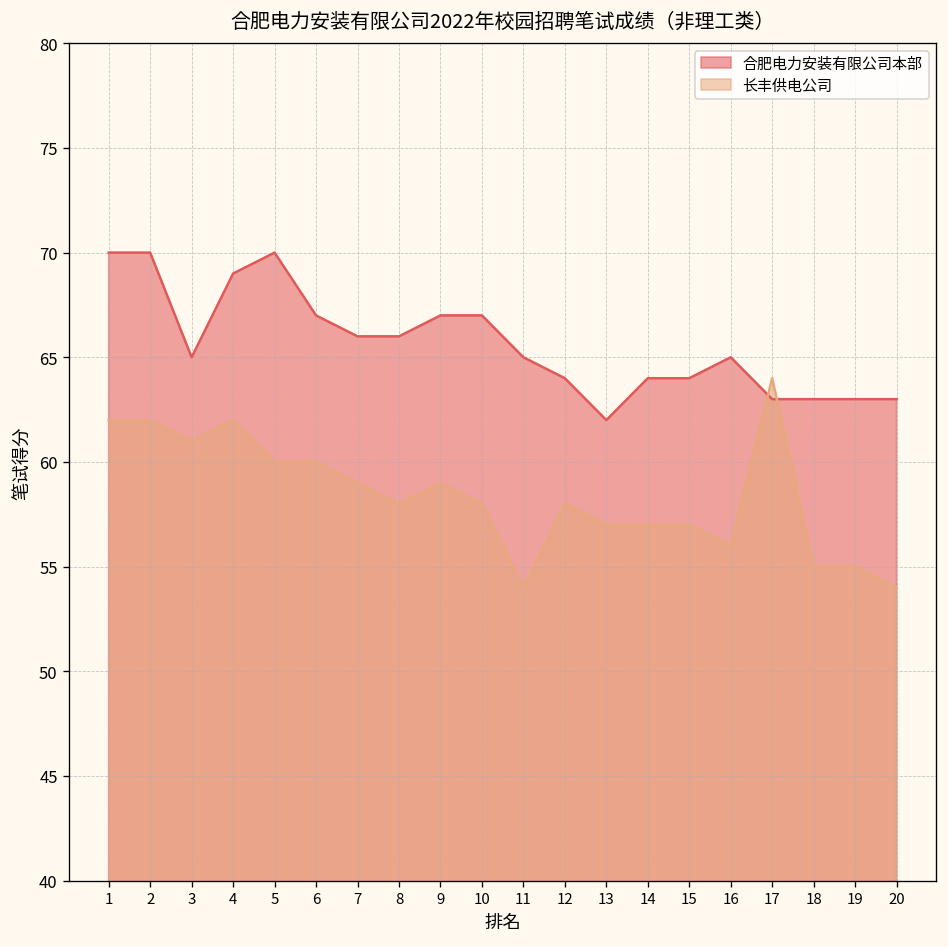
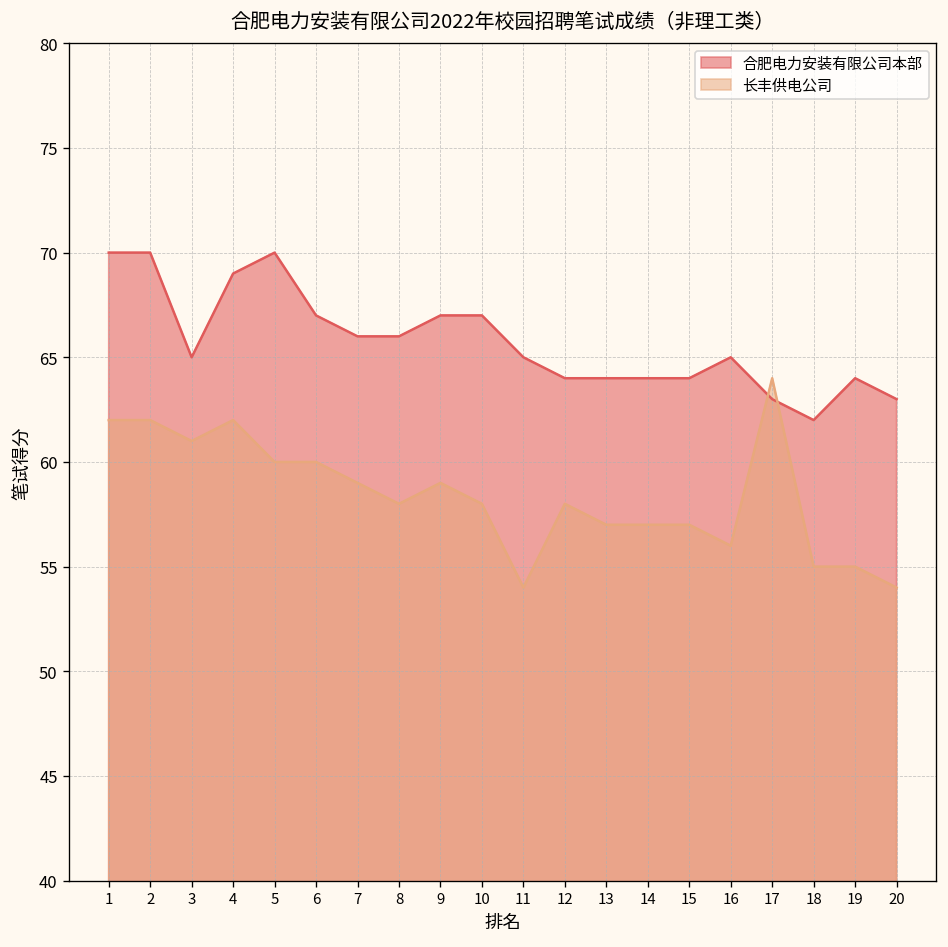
合肥电力安装有限公司本部, 13: 62 -> 64
合肥电力安装有限公司本部, 18: 63 -> 62
合肥电力安装有限公司本部, 19: 63 -> 64
